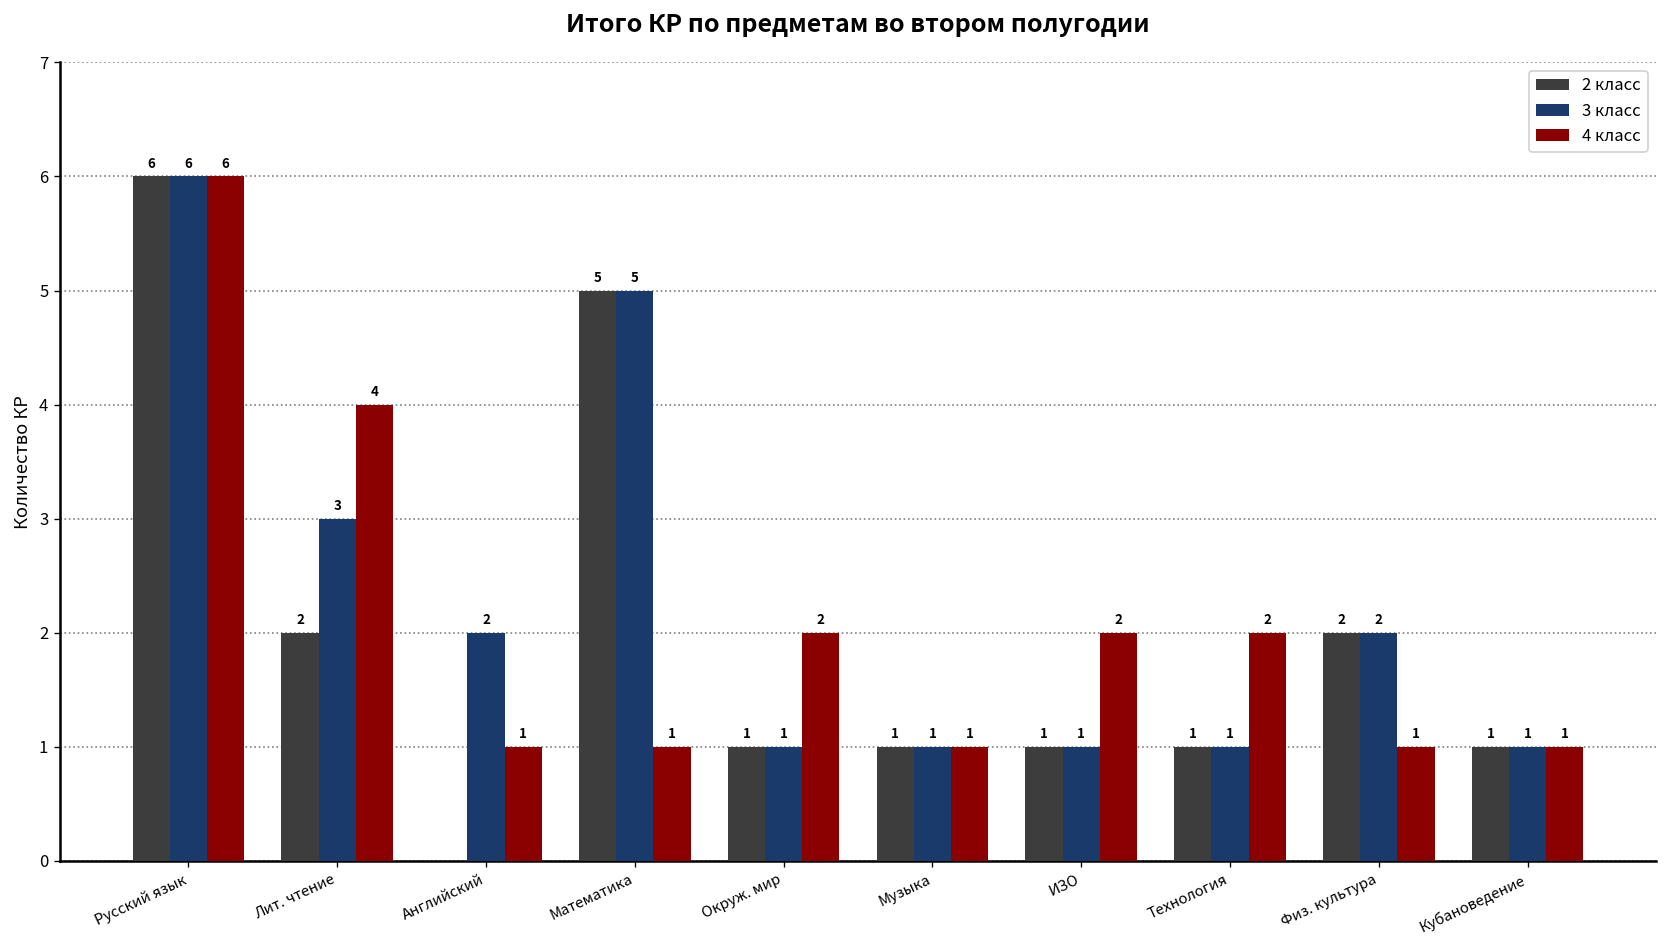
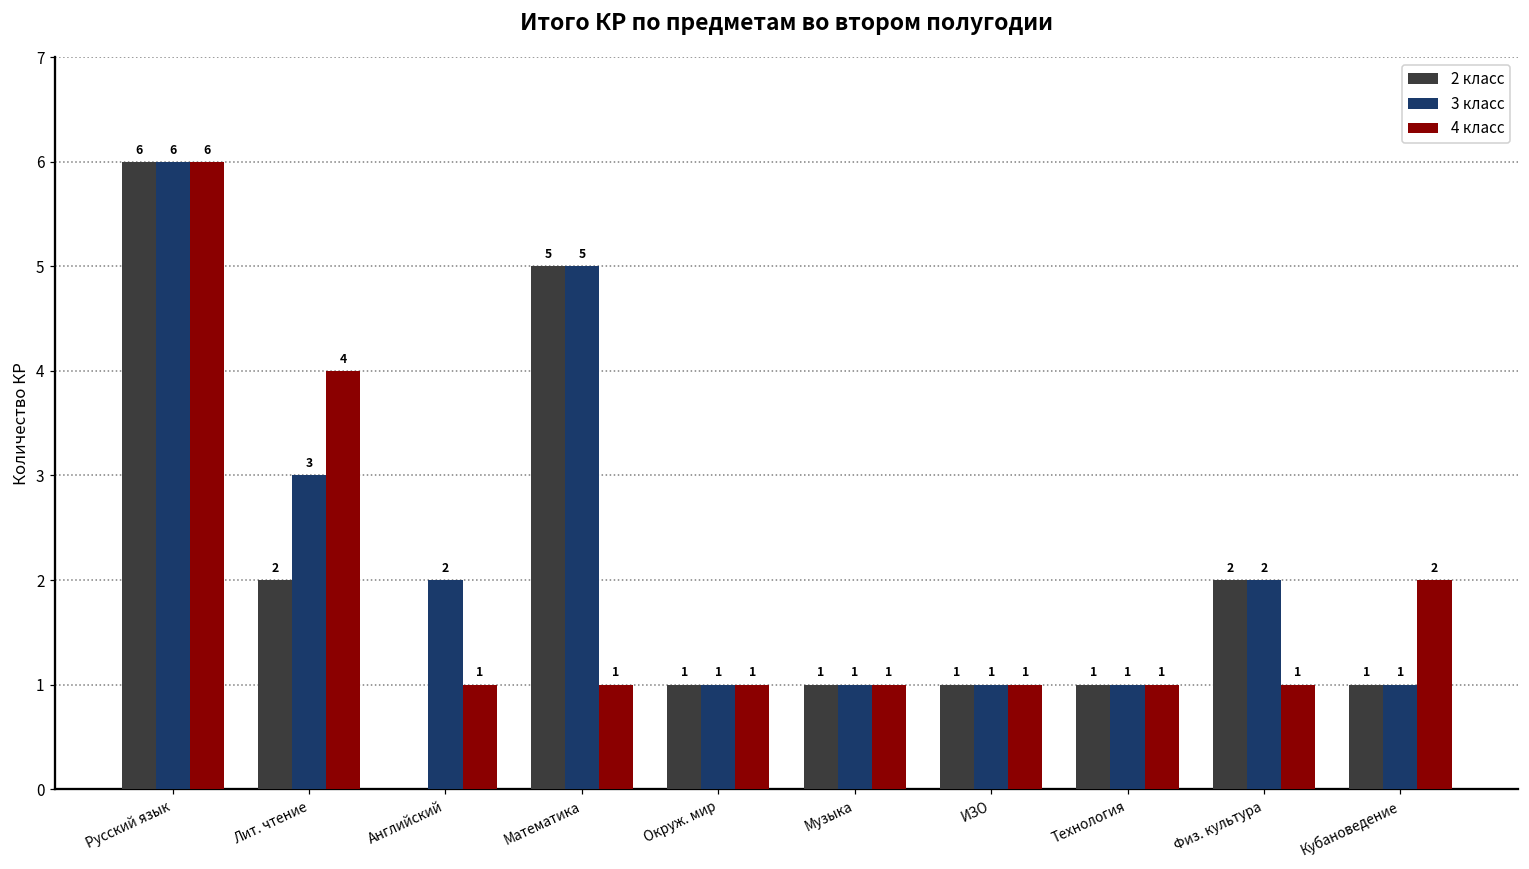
4 класс, Окруж. мир: 2 -> 1
4 класс, ИЗО: 2 -> 1
4 класс, Технология: 2 -> 1
4 класс, Кубановедение: 1 -> 2
